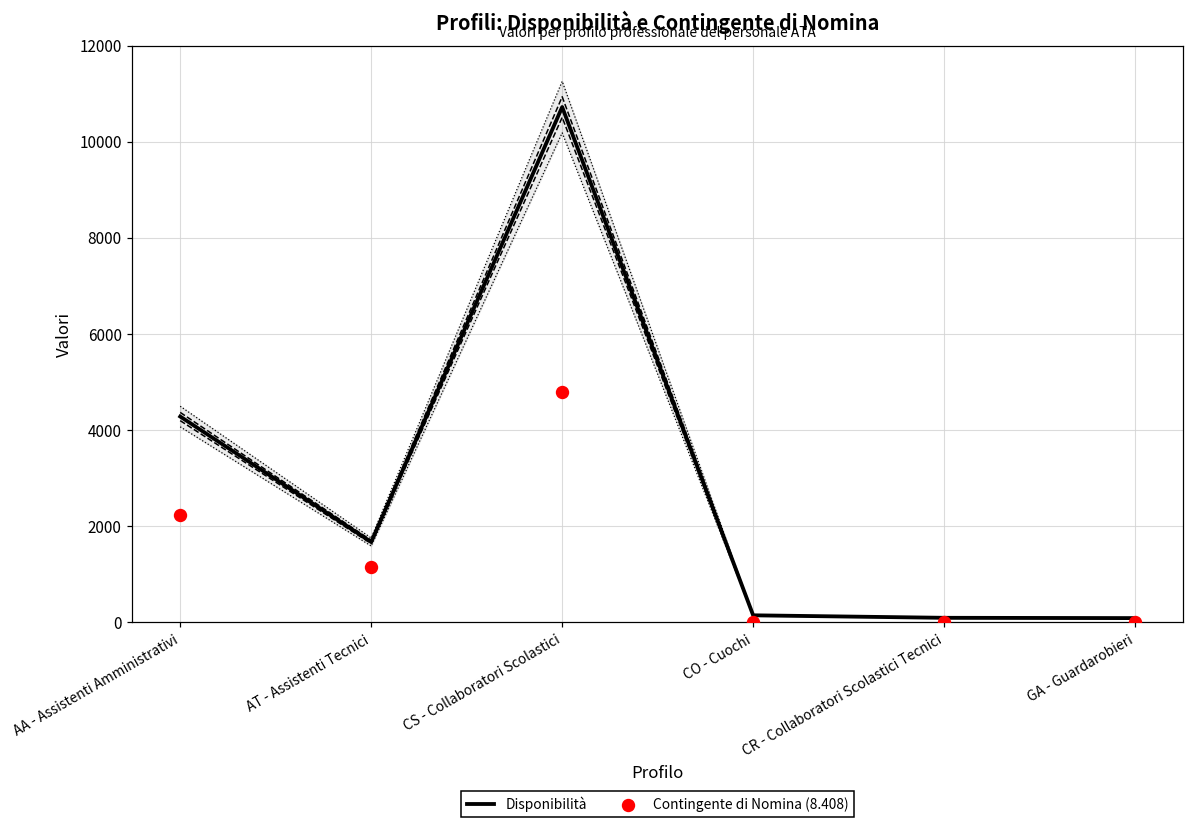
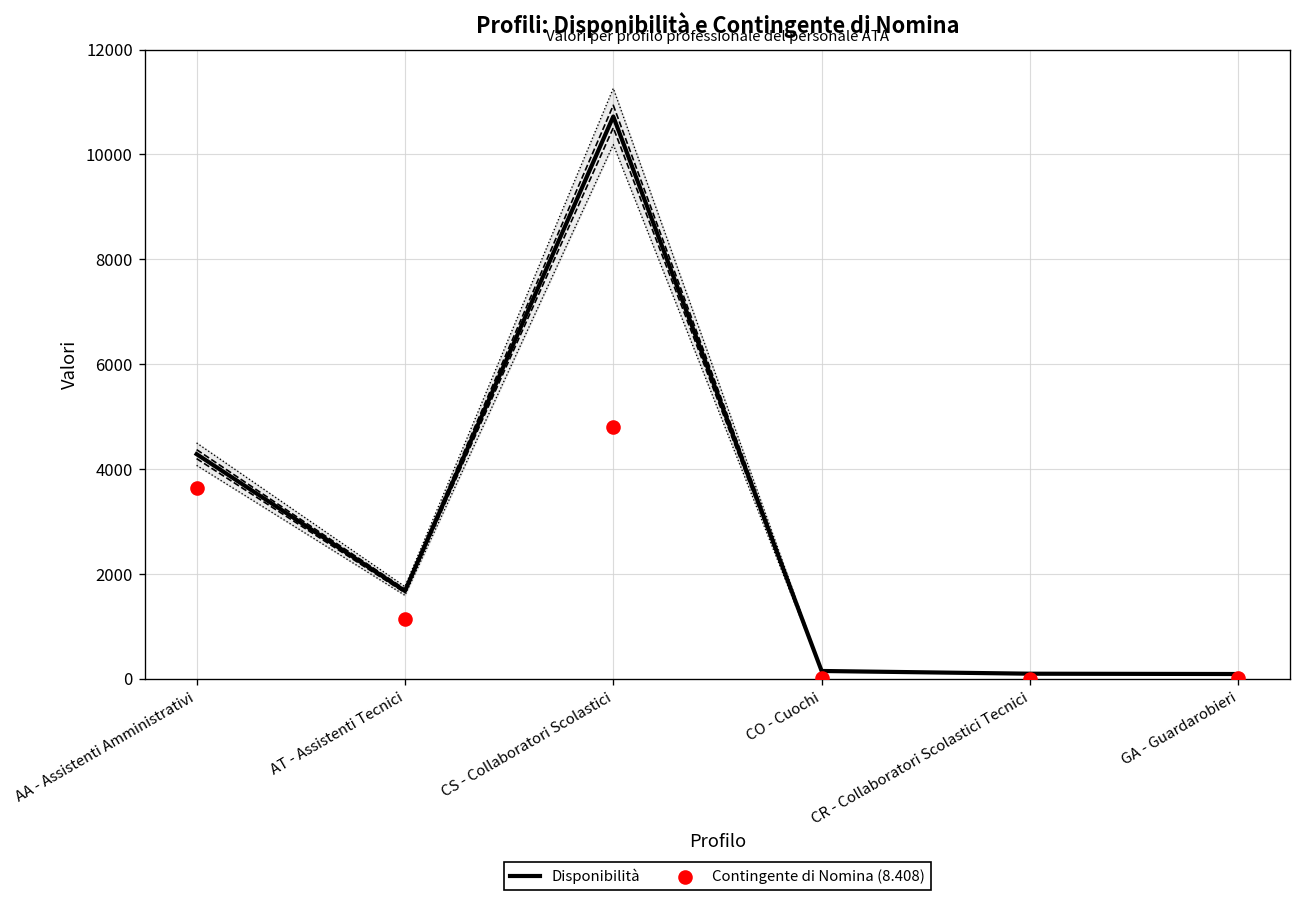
Contingente di Nomina (8.408), AA - Assistenti Amministrativi: 2200 -> 3600
